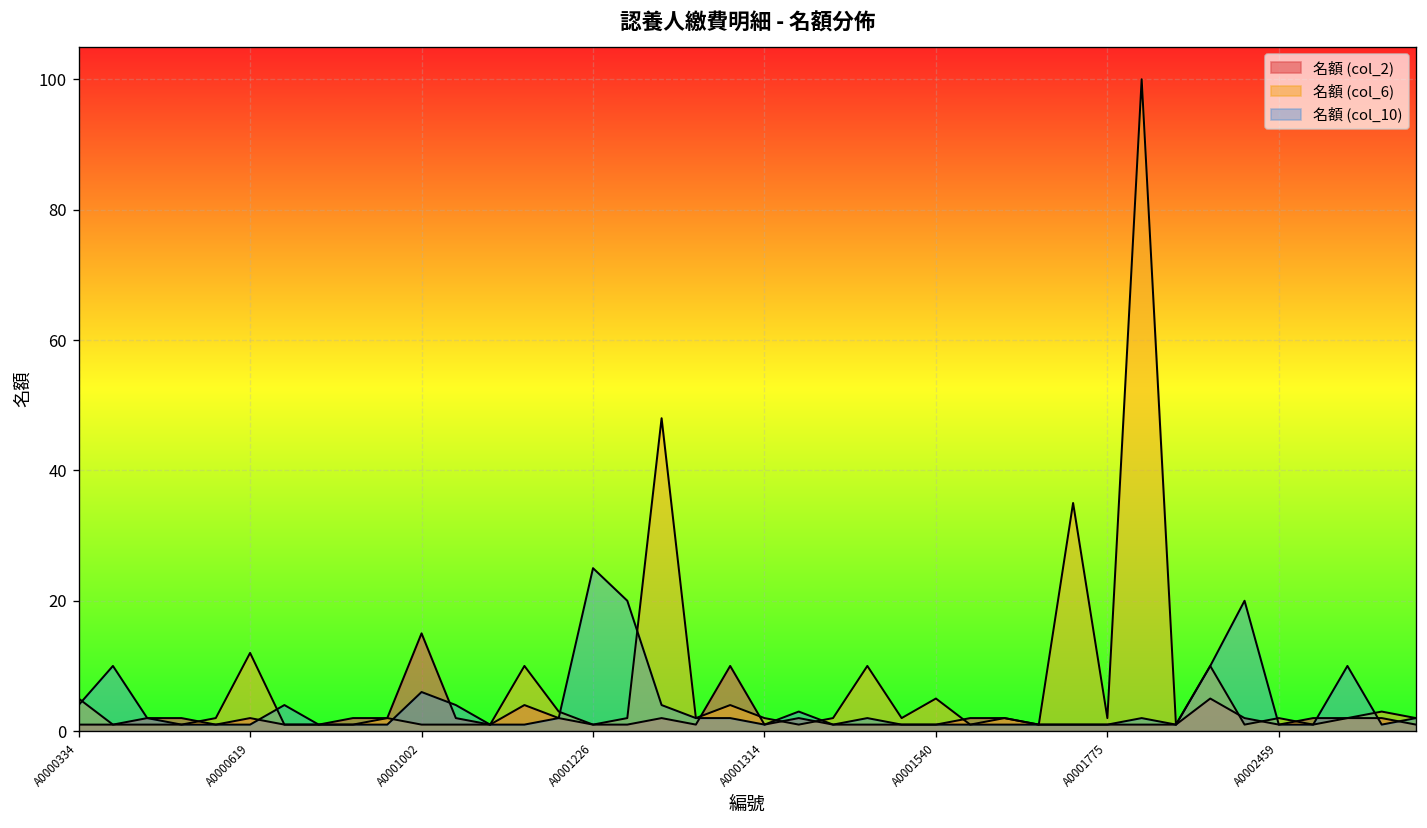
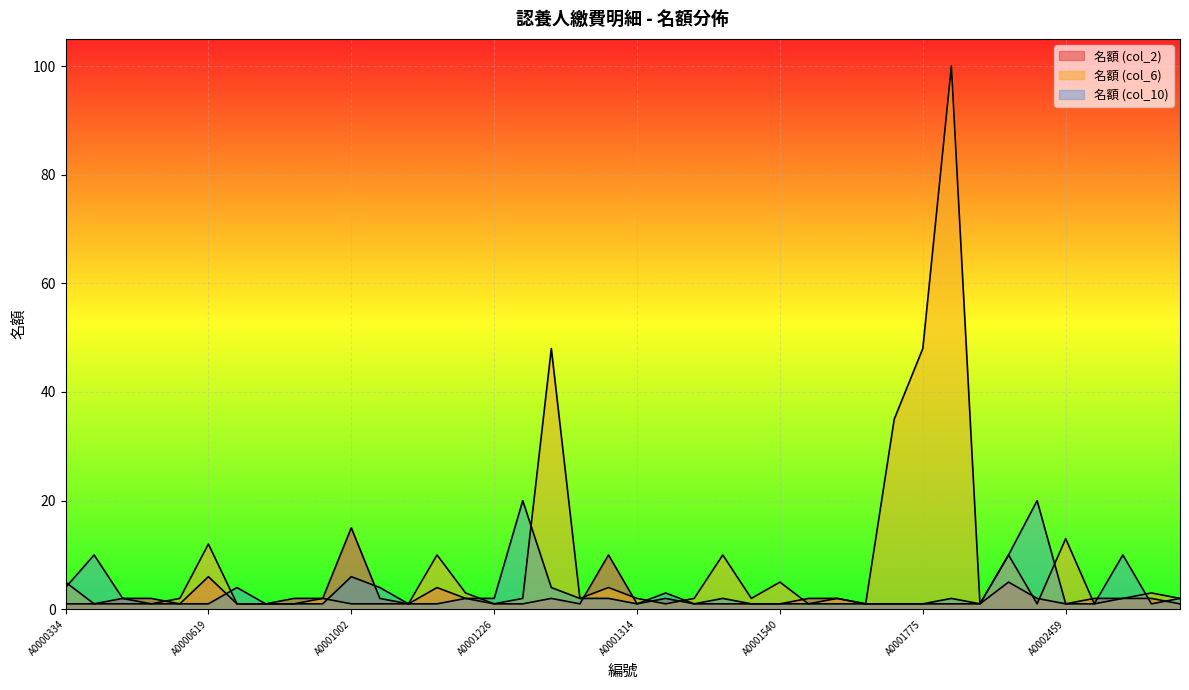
名額 (col_2), A0000619: 2 -> 6
名額 (col_10), A0001226: 25 -> 2
名額 (col_6), A0001775: 2 -> 48
名額 (col_6), A0002459: 2 -> 13
